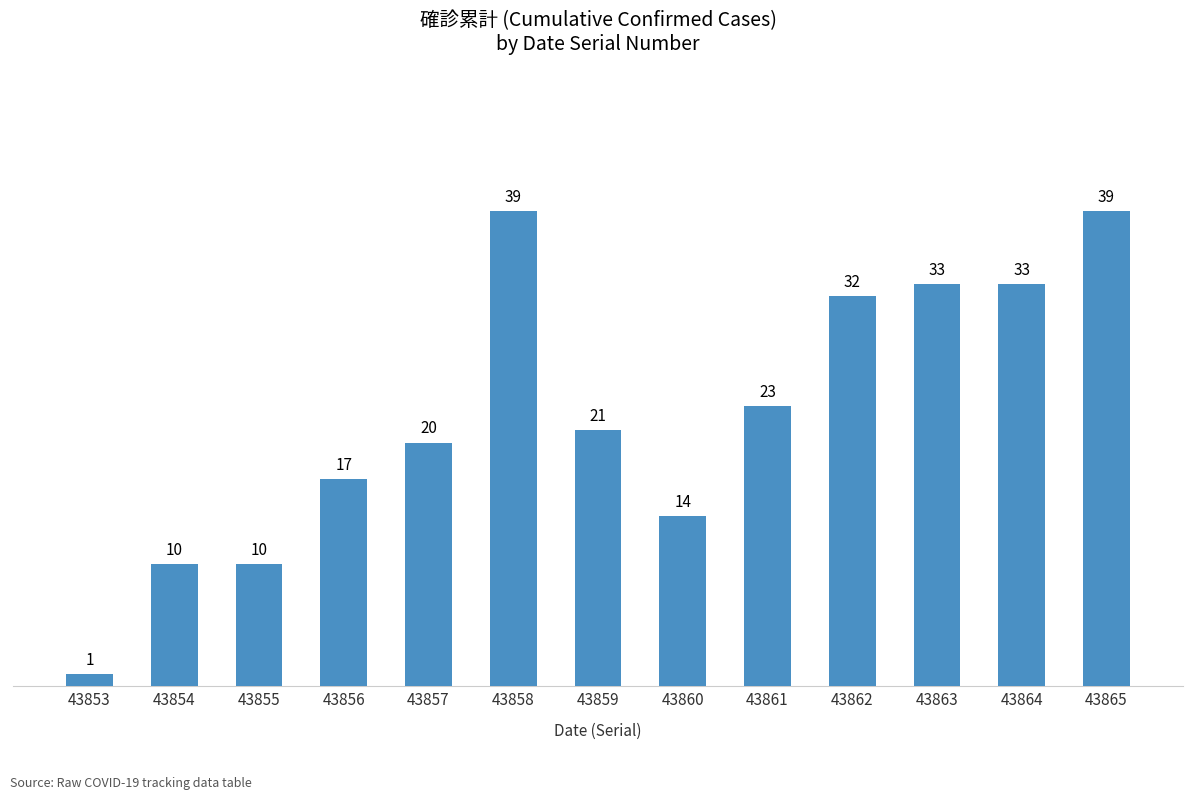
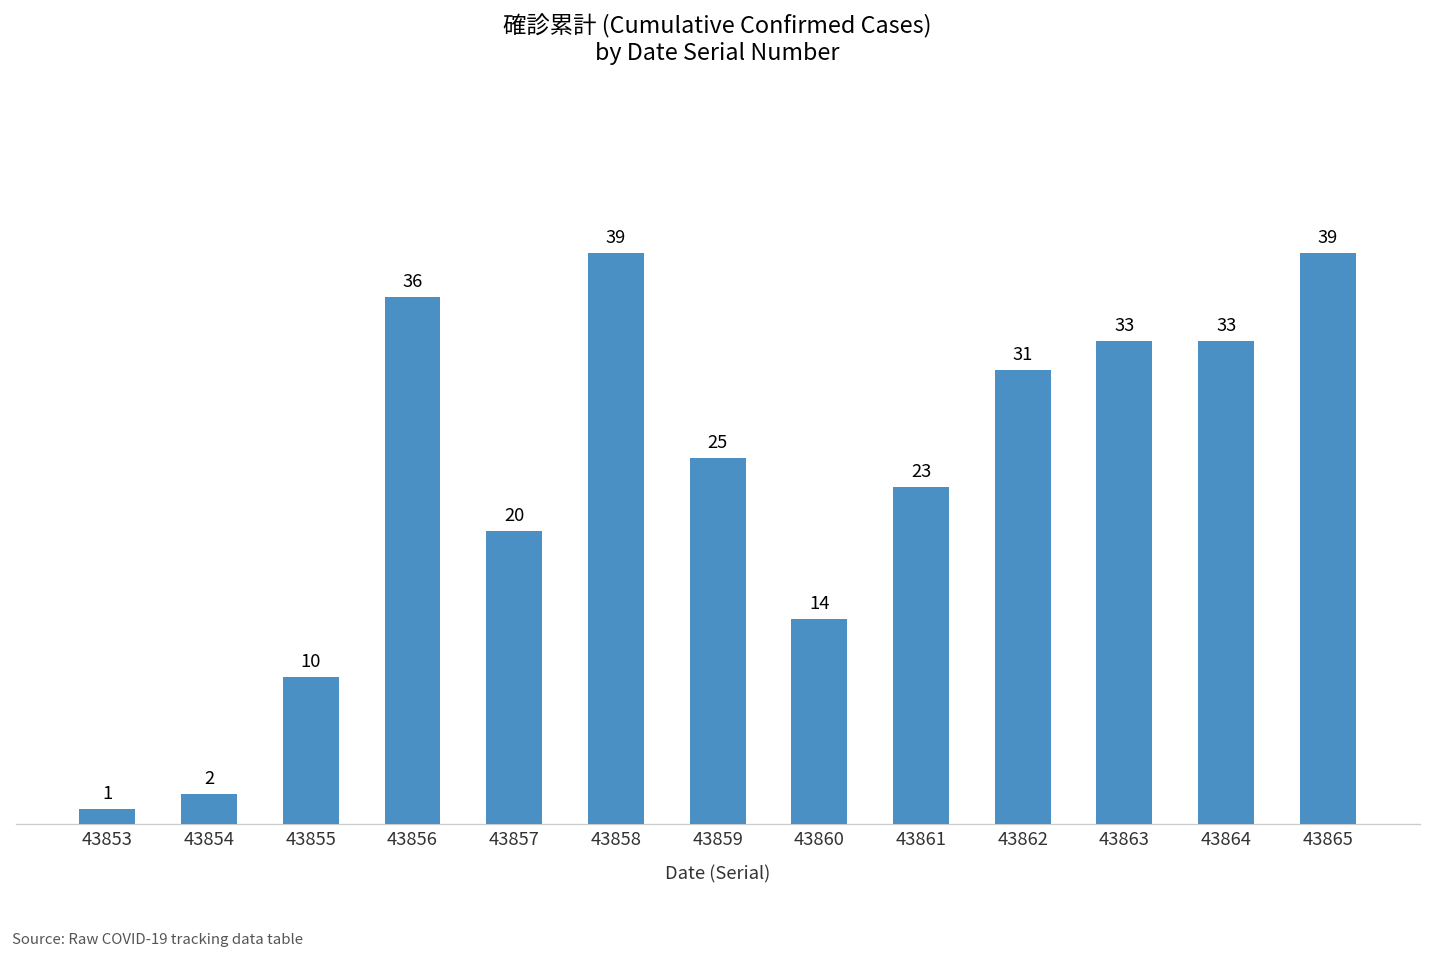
43854: 10 -> 2
43856: 17 -> 36
43859: 21 -> 25
43862: 32 -> 31
